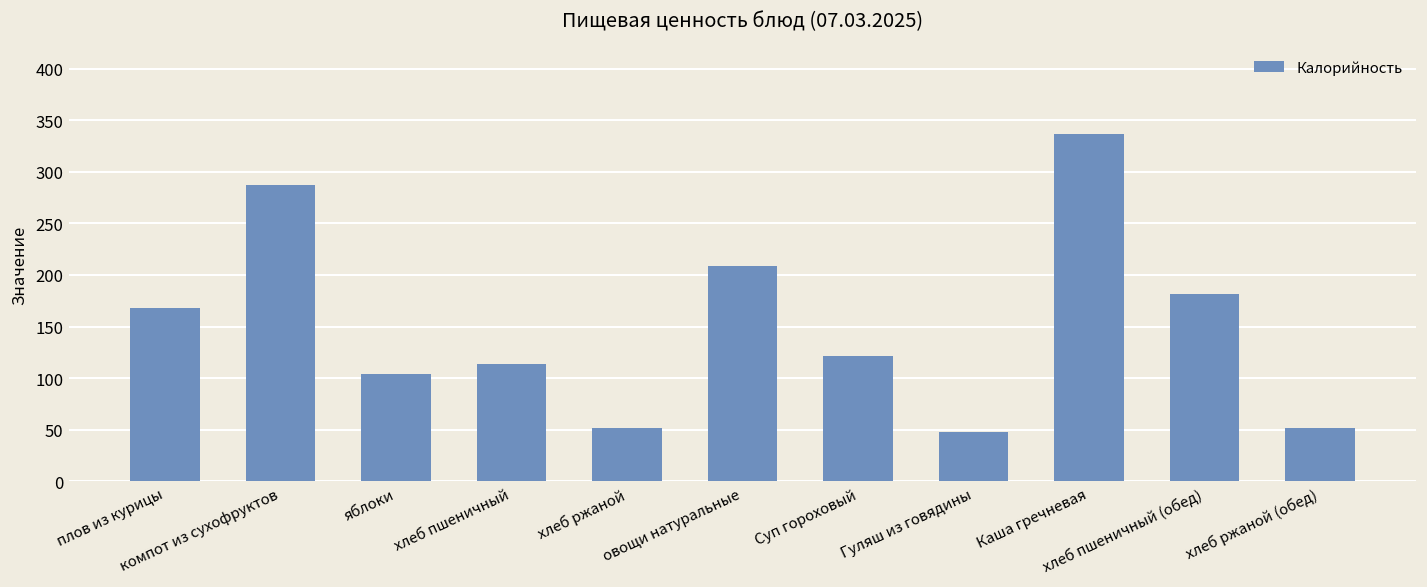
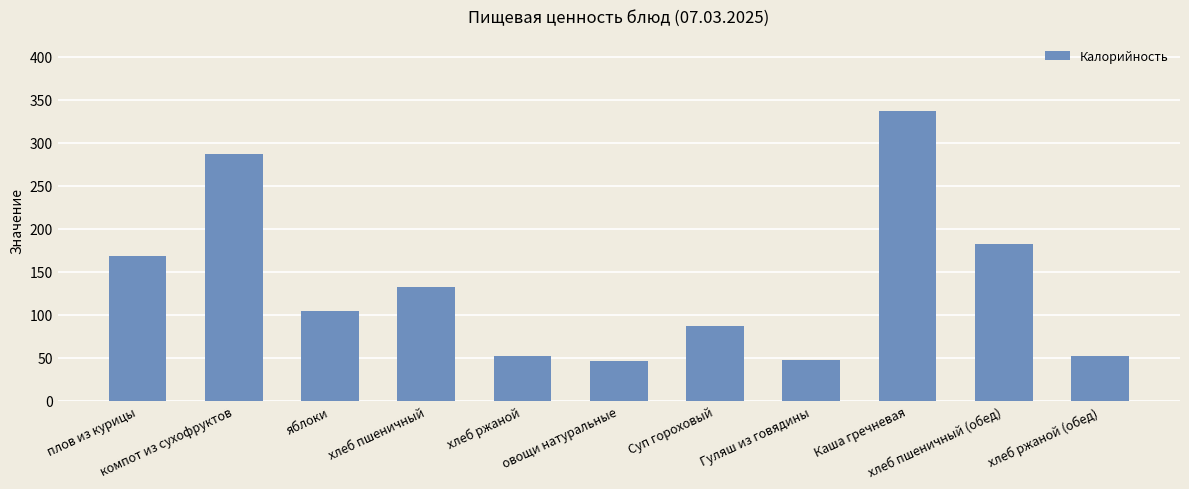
хлеб пшеничный: 110 -> 130
овощи натуральные: 210 -> 50
Суп гороховый: 120 -> 90
